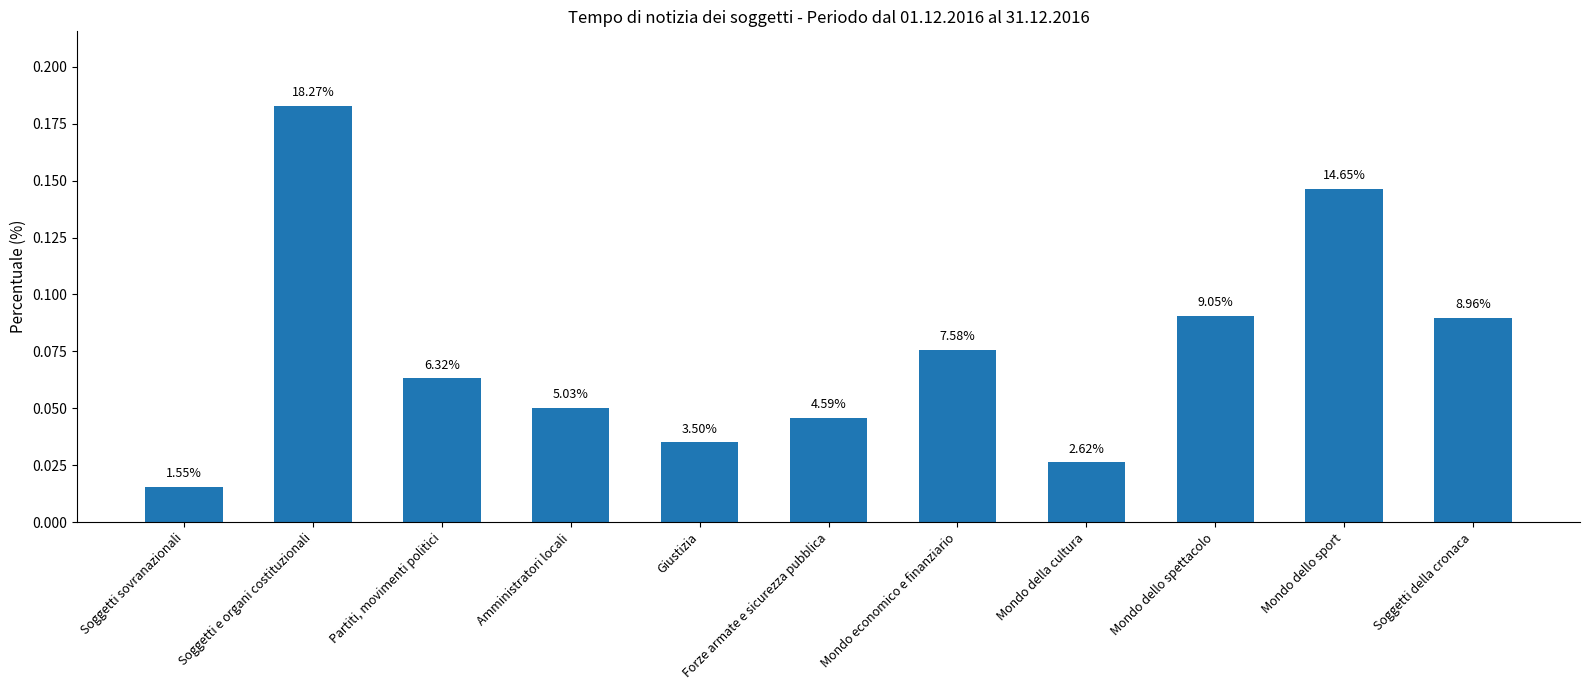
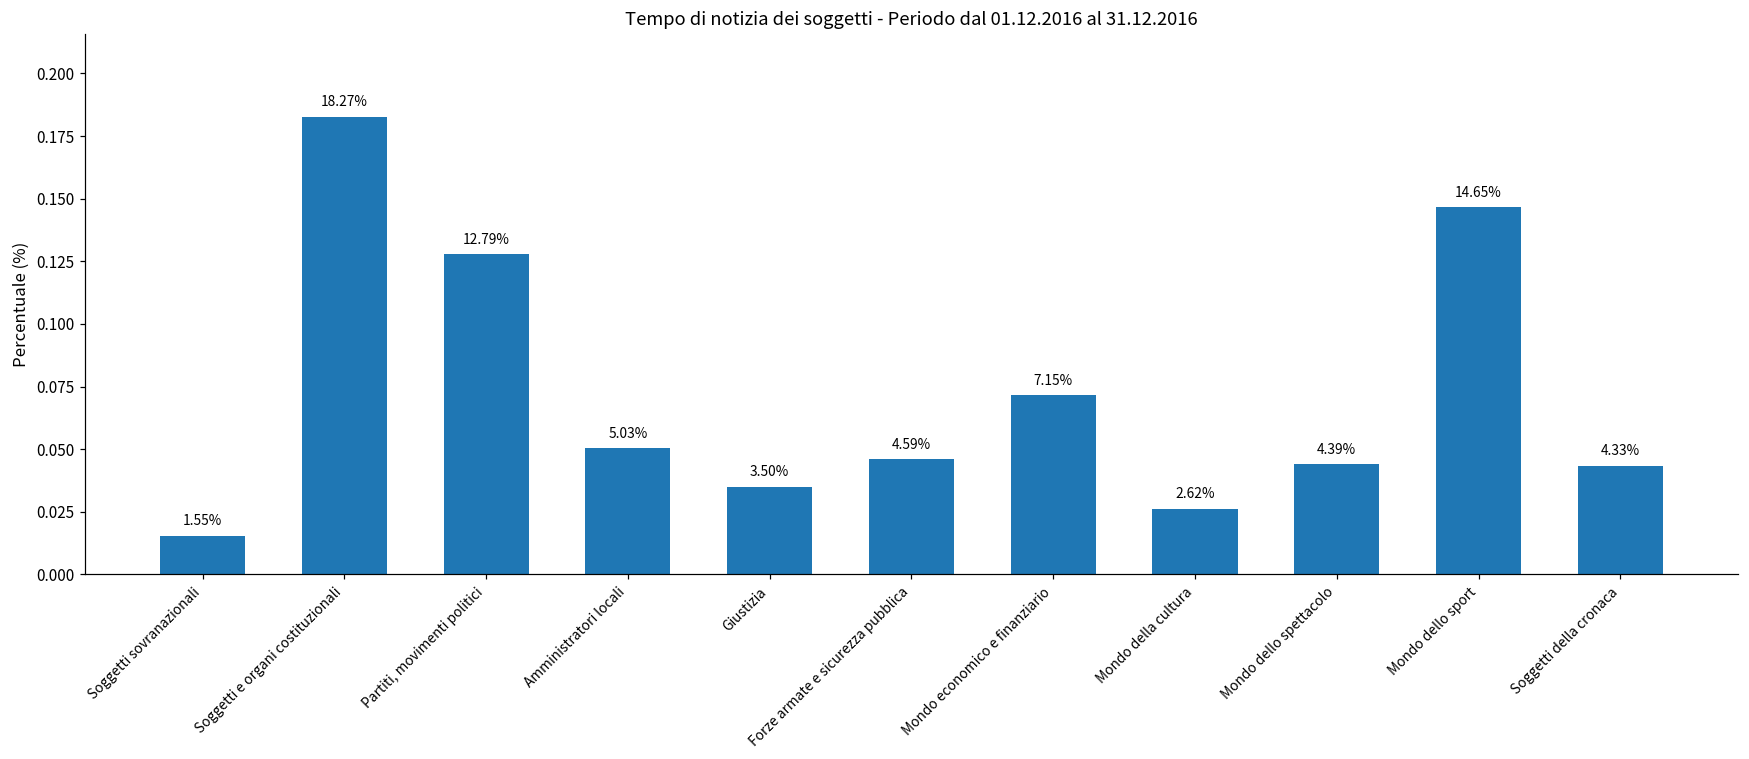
Partiti, movimenti politici: 6.32% -> 12.79%
Mondo economico e finanziario: 7.58% -> 7.15%
Mondo dello spettacolo: 9.05% -> 4.39%
Soggetti della cronaca: 8.96% -> 4.33%
